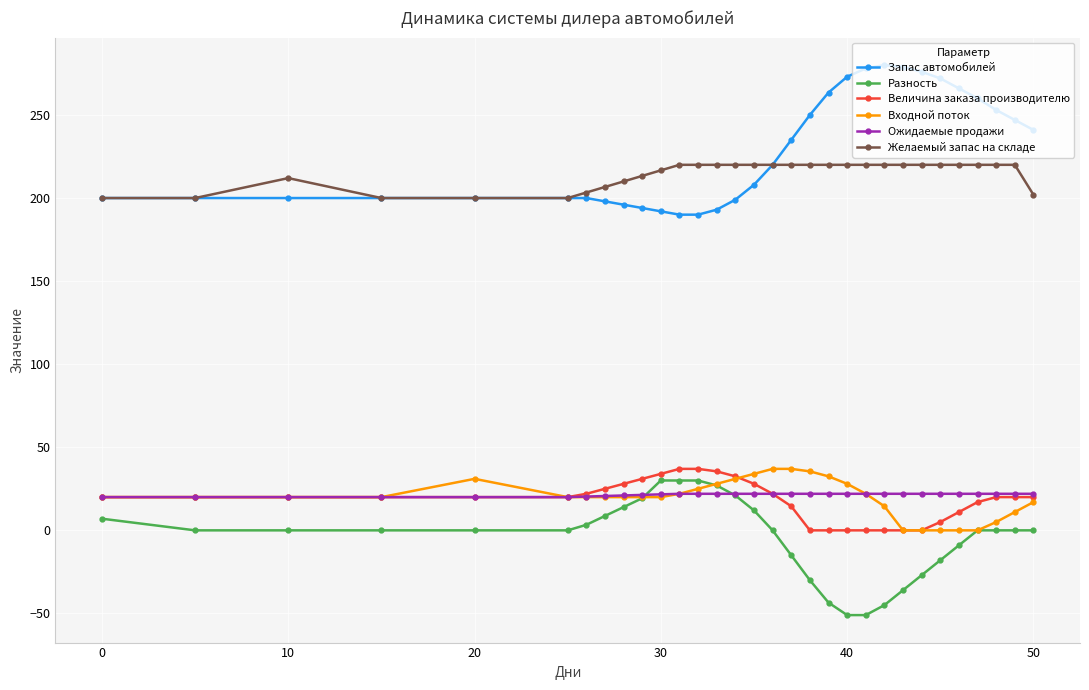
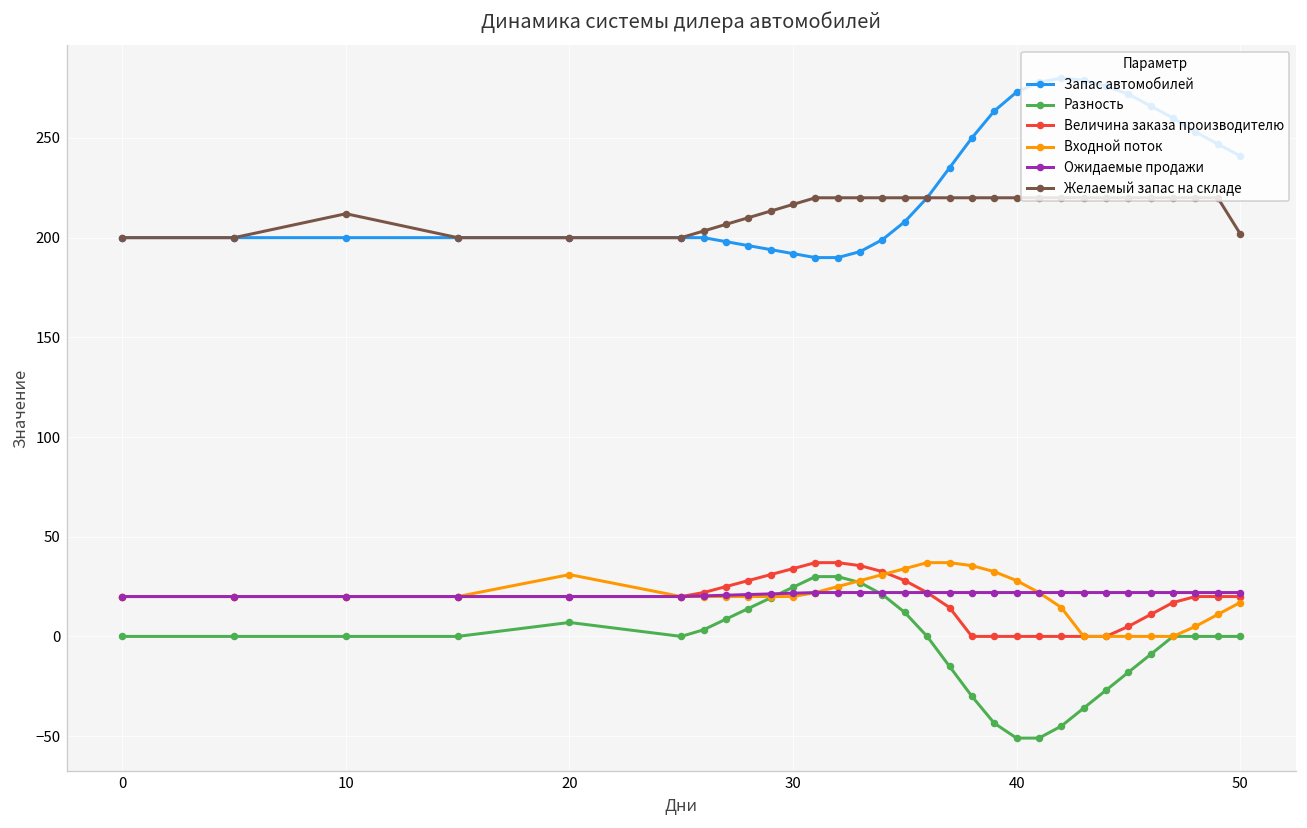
Разность, 0: 7 -> 0
Разность, 20: 0 -> 7
Разность, 30: 30 -> 25
